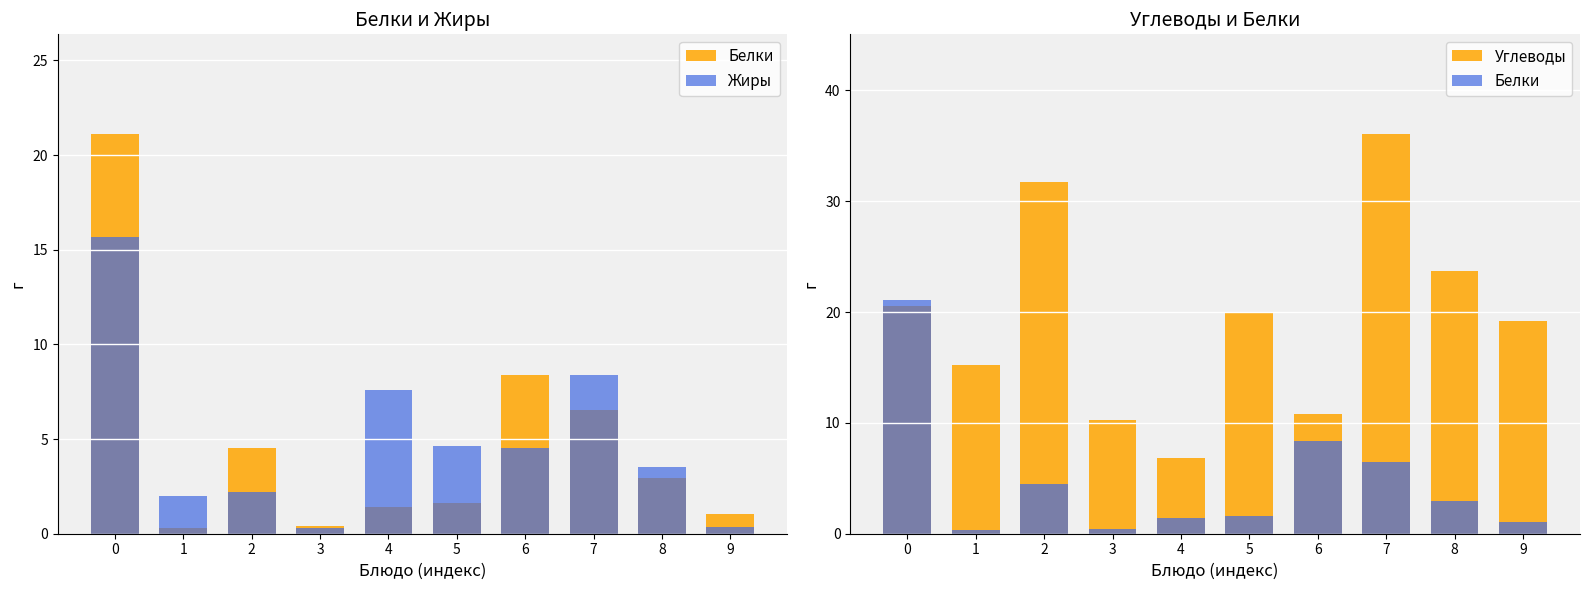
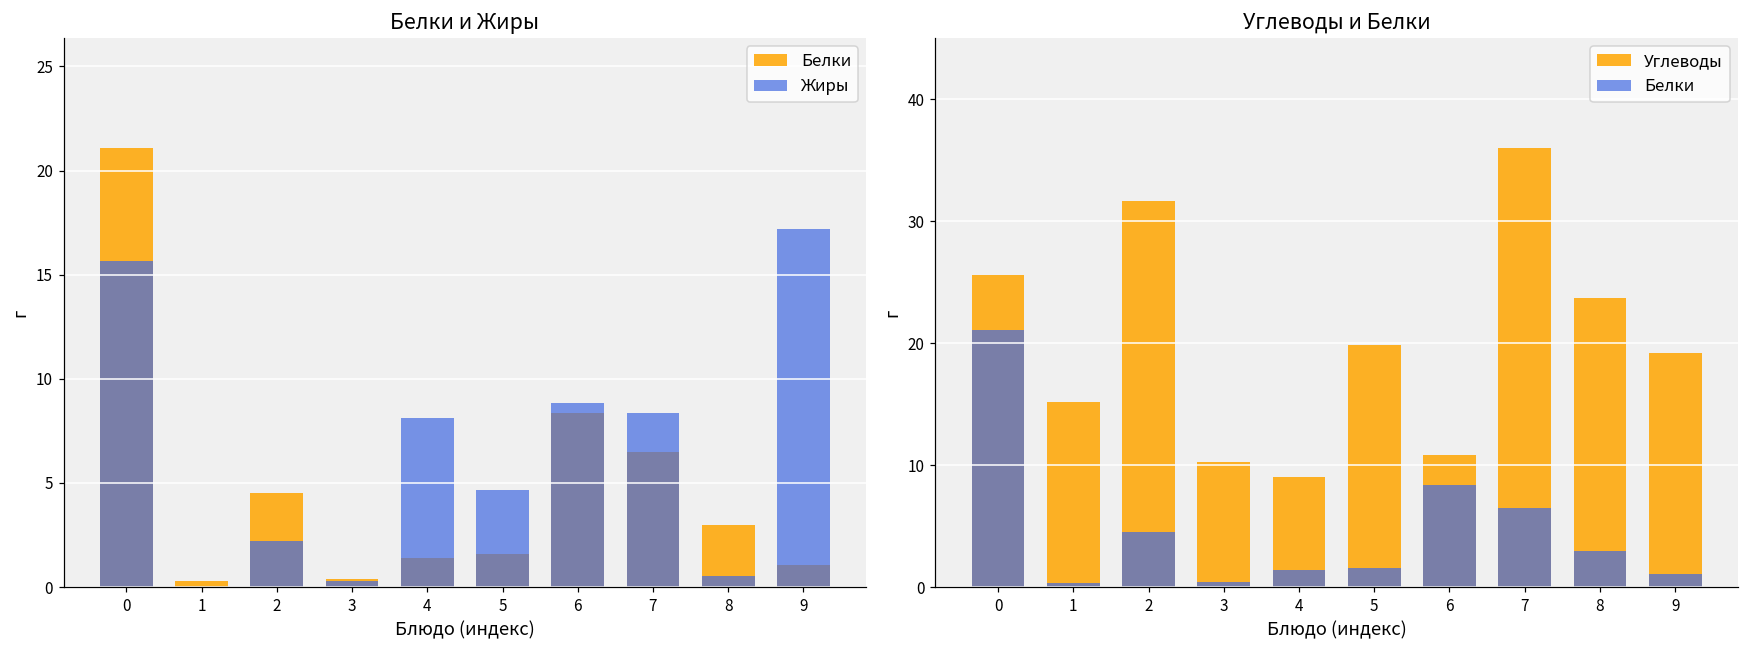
Белки и Жиры, Жиры, 1: 2 -> 0
Белки и Жиры, Жиры, 4: 7.6 -> 8.1
Белки и Жиры, Жиры, 6: 4.5 -> 8.8
Белки и Жиры, Жиры, 8: 3.5 -> 0.6
Белки и Жиры, Жиры, 9: 0.4 -> 17.2
Углеводы и Белки, Углеводы, 0: 20.5 -> 25.6
Углеводы и Белки, Углеводы, 4: 6.8 -> 9.0
